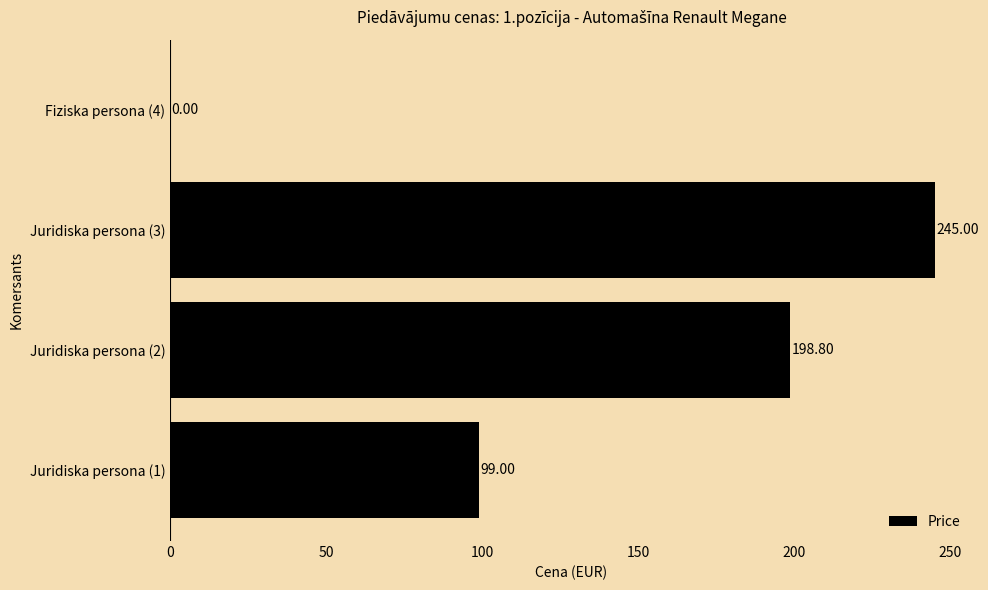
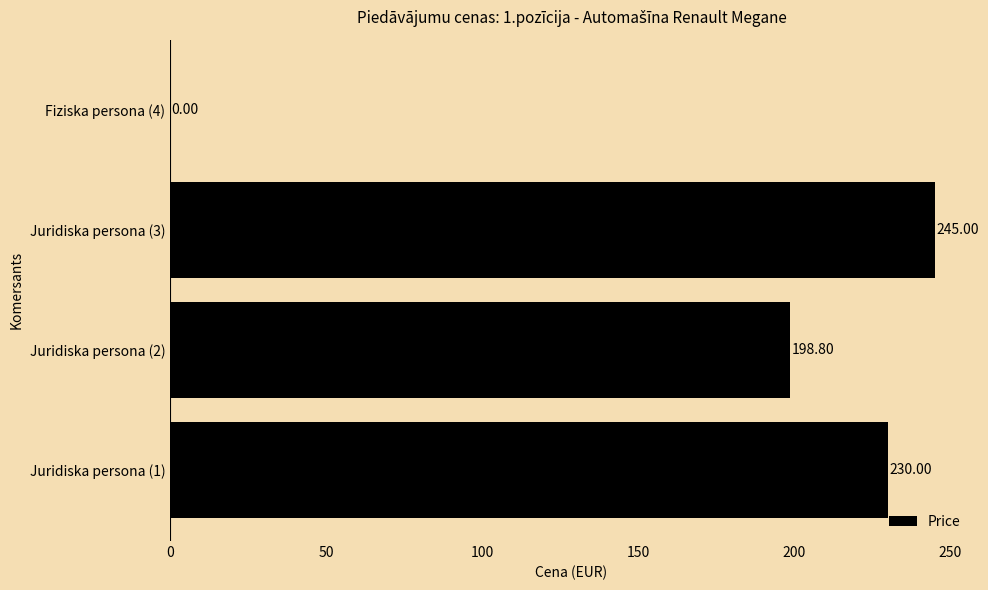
Juridiska persona (1): 99.00 -> 230.00
